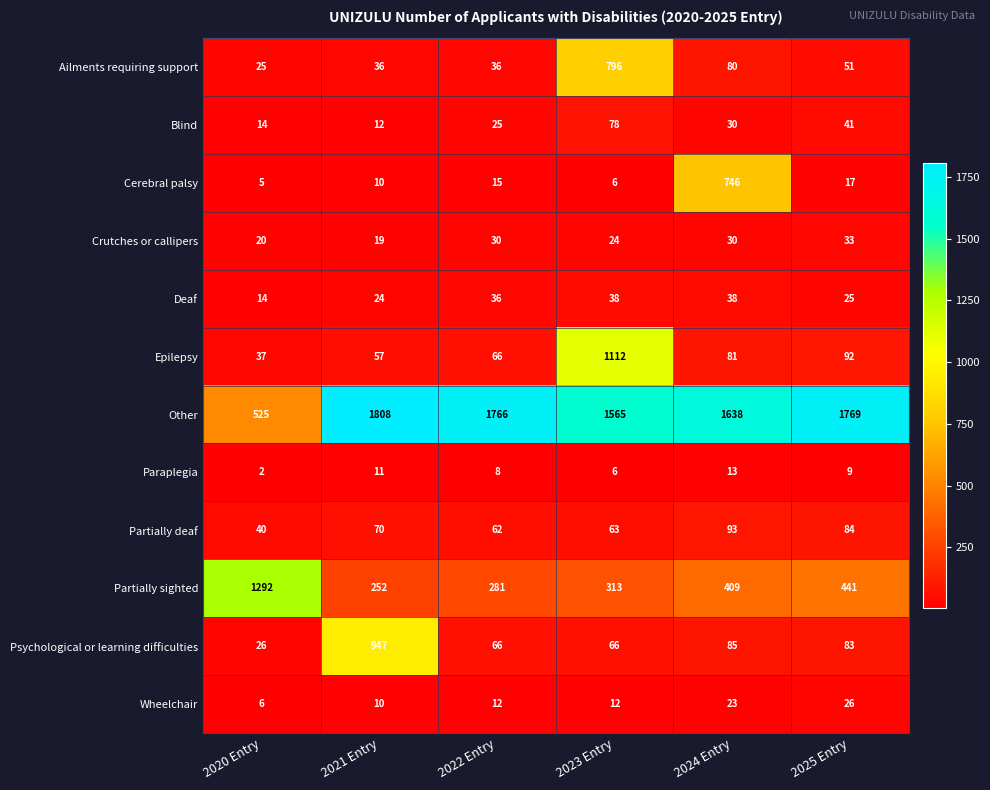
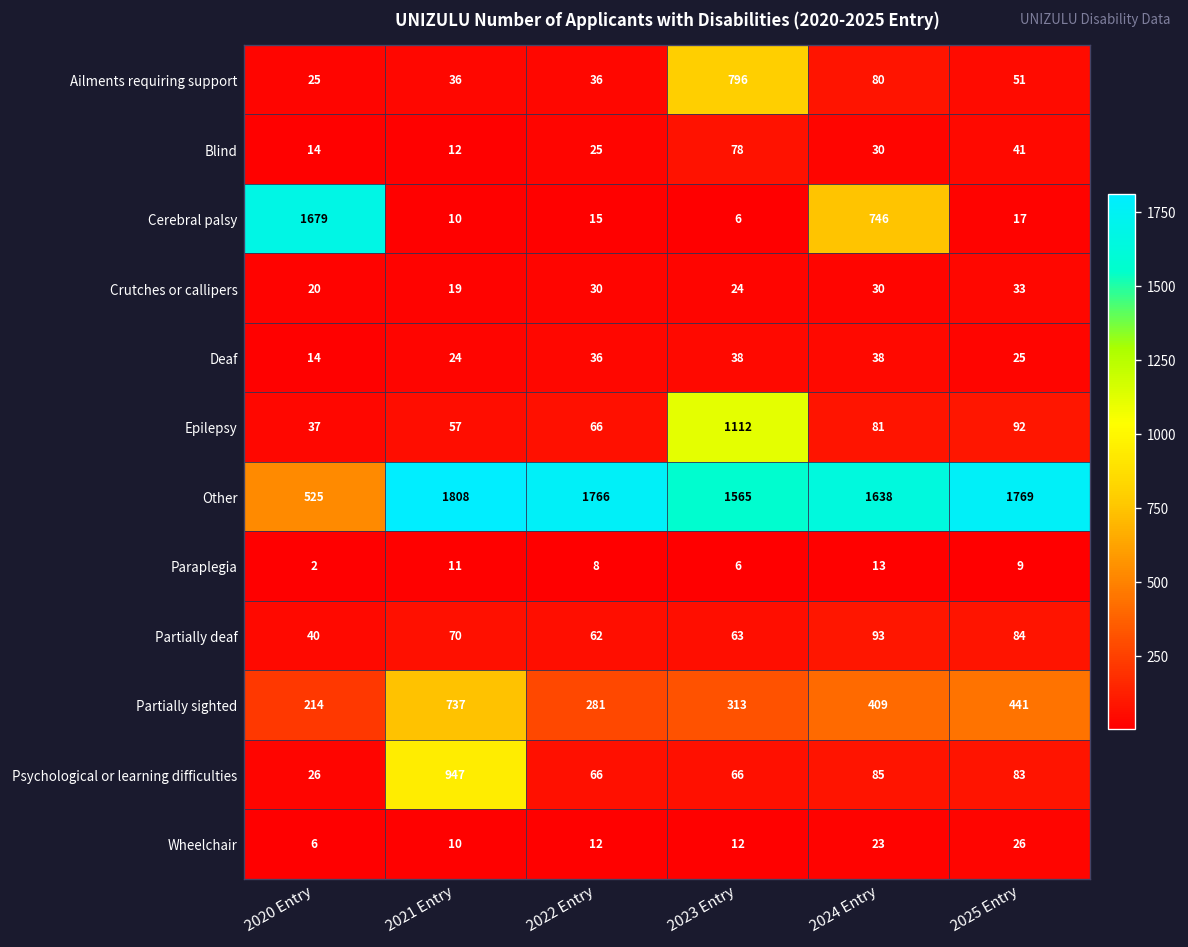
Cerebral palsy, 2020 Entry: 5 -> 1679
Partially sighted, 2020 Entry: 1292 -> 214
Partially sighted, 2021 Entry: 252 -> 737
